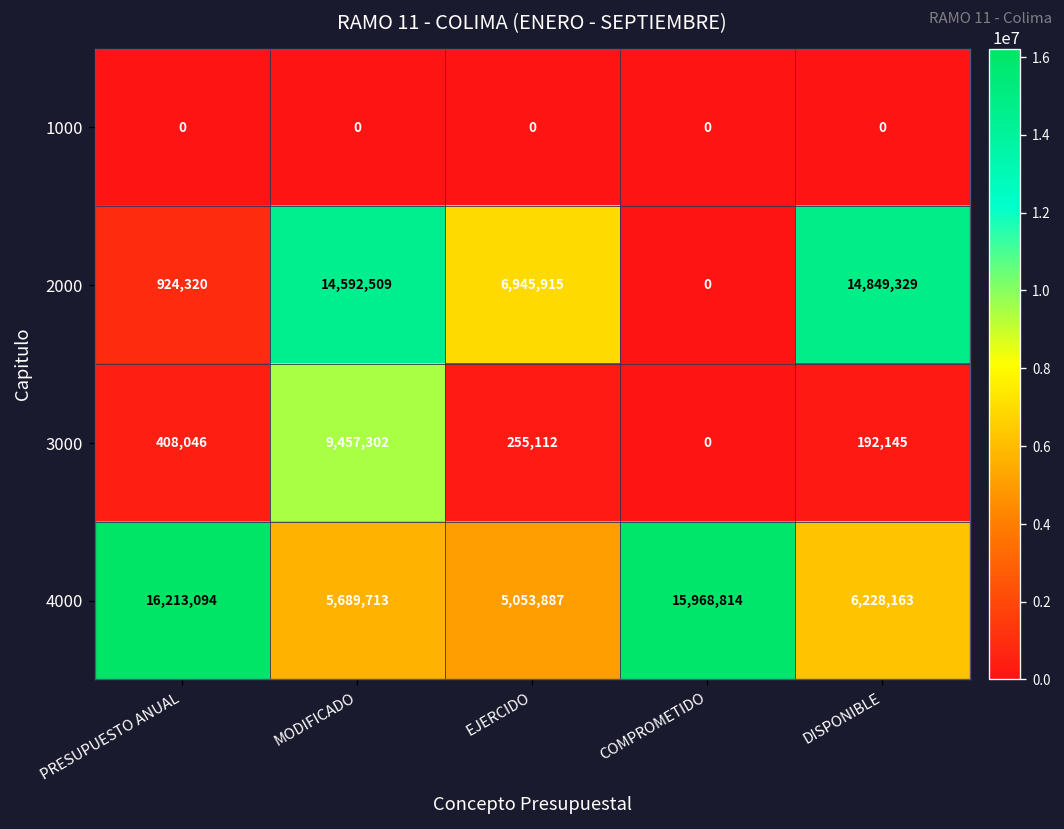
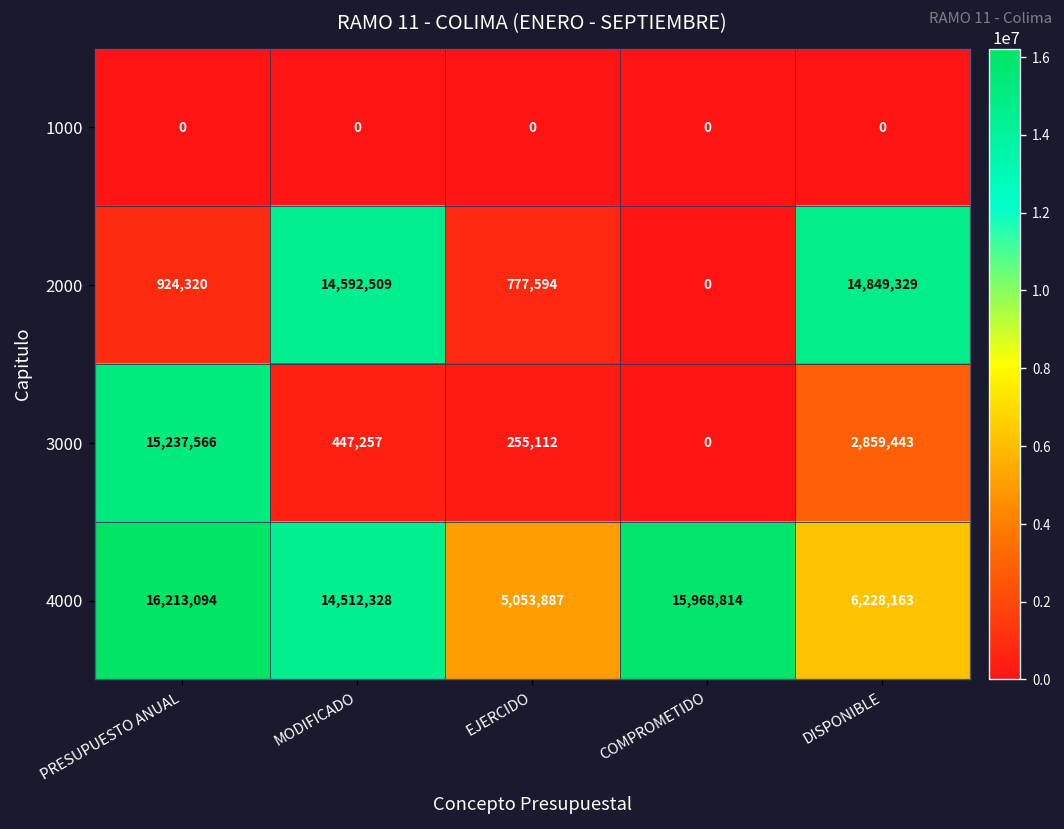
2000, EJERCIDO: 6,945,915 -> 777,594
3000, PRESUPUESTO ANUAL: 408,046 -> 15,237,566
3000, MODIFICADO: 9,457,302 -> 447,257
3000, DISPONIBLE: 192,145 -> 2,859,443
4000, MODIFICADO: 5,689,713 -> 14,512,328
